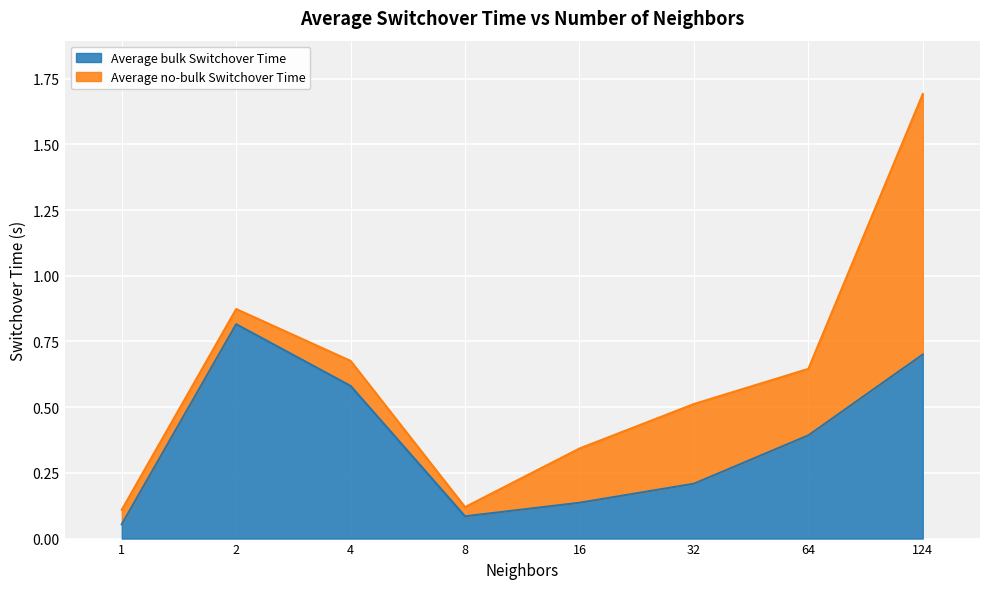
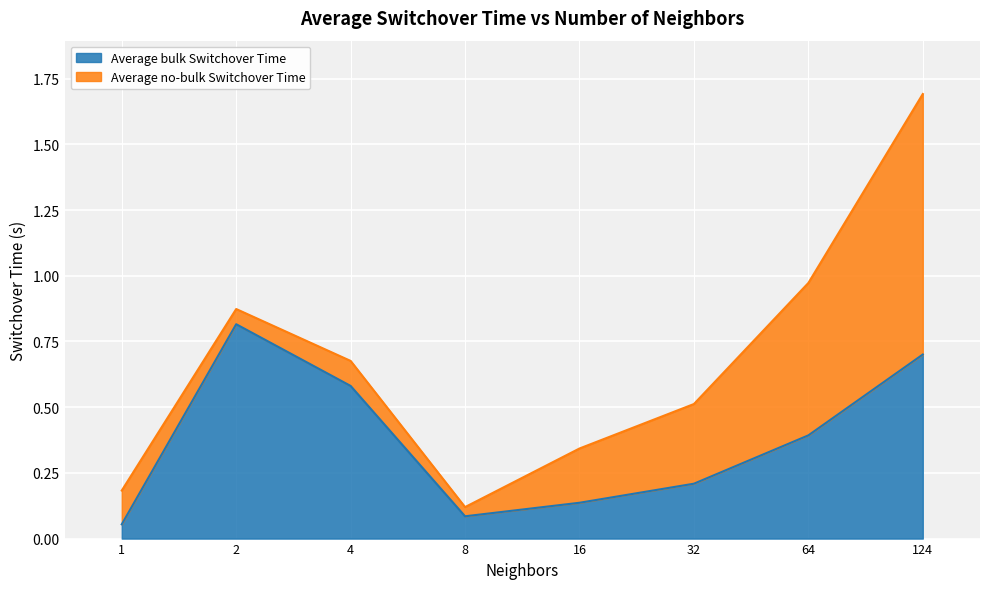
Average no-bulk Switchover Time, 1: 0.06 -> 0.13
Average no-bulk Switchover Time, 64: 0.25 -> 0.58
